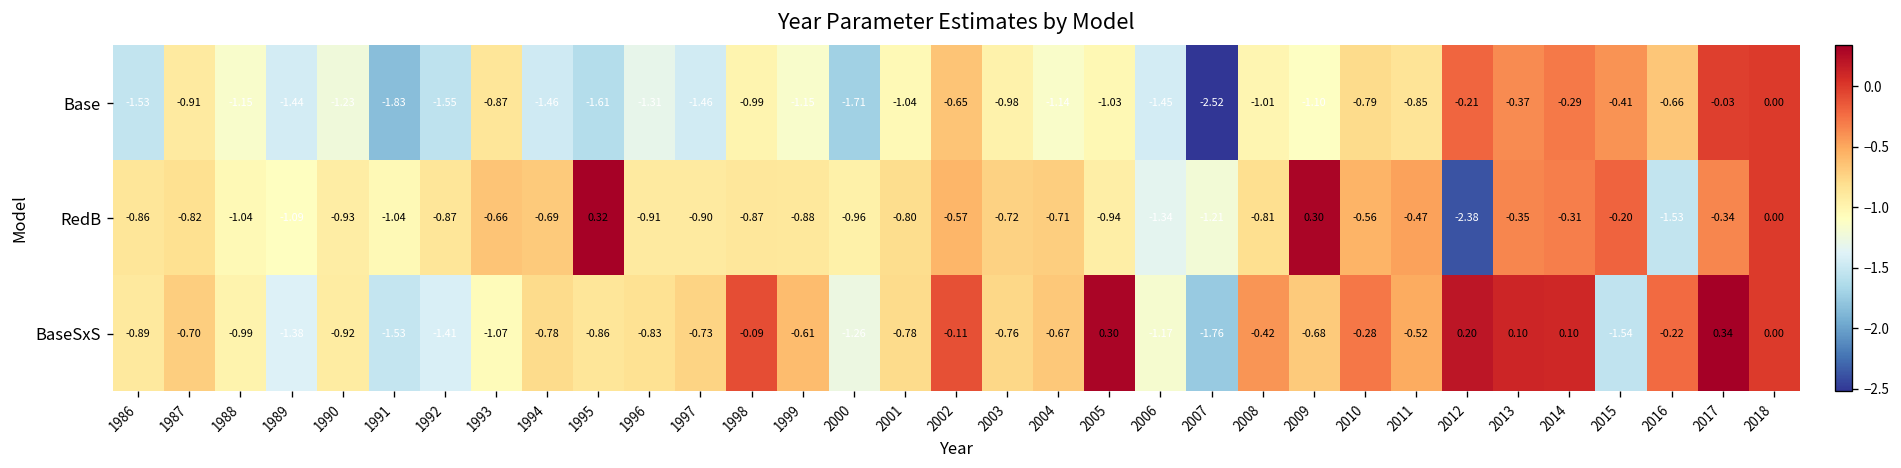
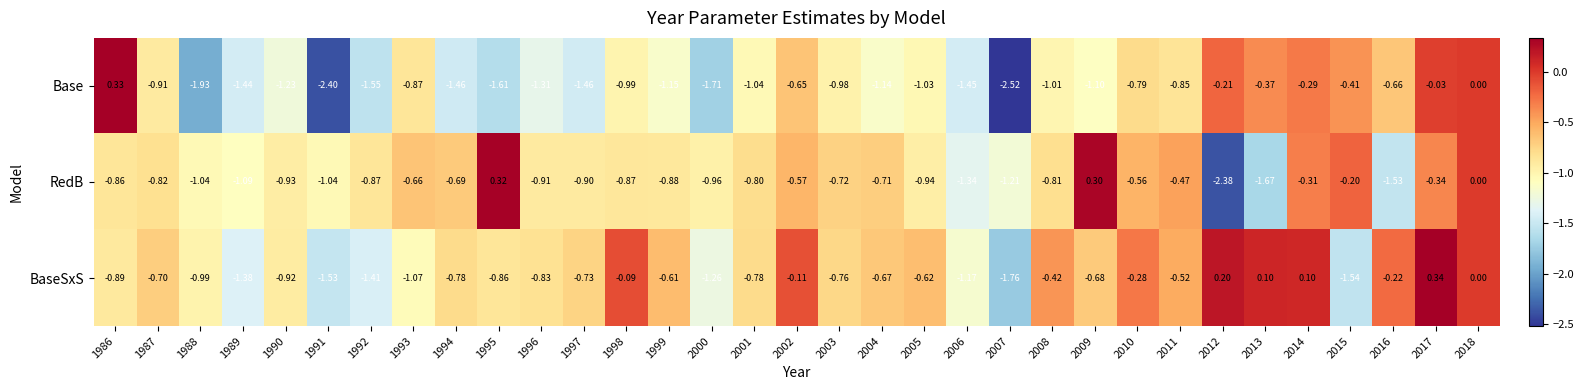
Base, 1986: -1.53 -> 0.33
Base, 1988: -1.15 -> -1.93
Base, 1991: -1.83 -> -2.40
RedB, 2013: -0.35 -> -1.67
BaseSxS, 2005: 0.30 -> -0.62
